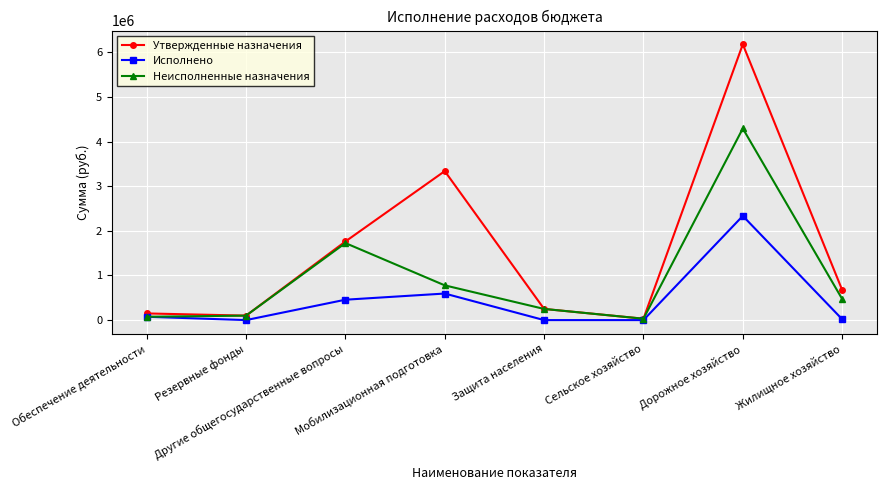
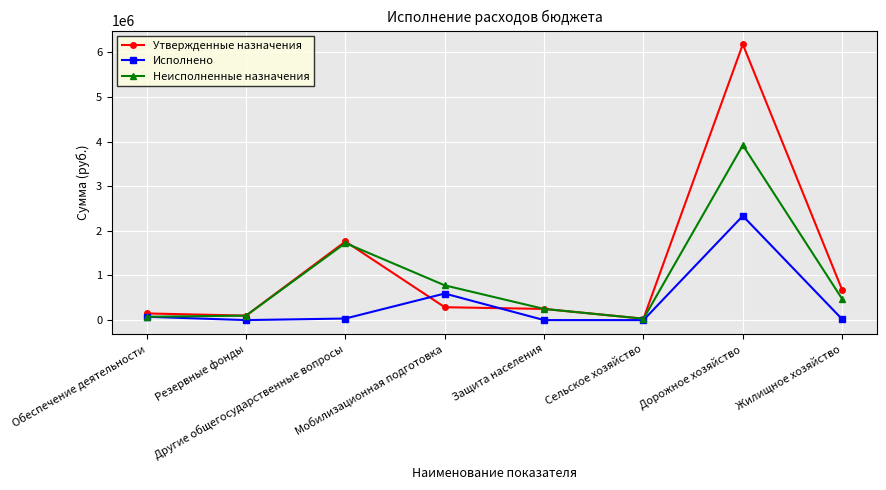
Исполнено, Другие общегосударственные вопросы: 500000 -> 0
Утвержденные назначения, Мобилизационная подготовка: 3300000 -> 300000
Неисполненные назначения, Дорожное хозяйство: 4300000 -> 3900000
